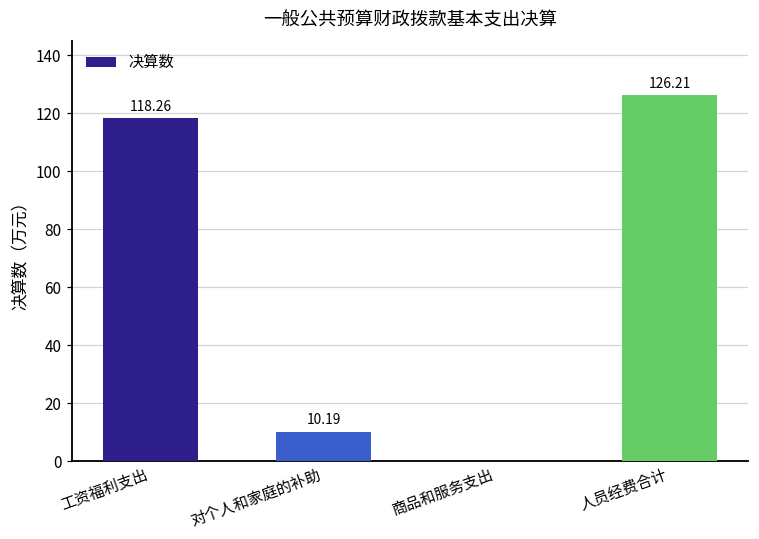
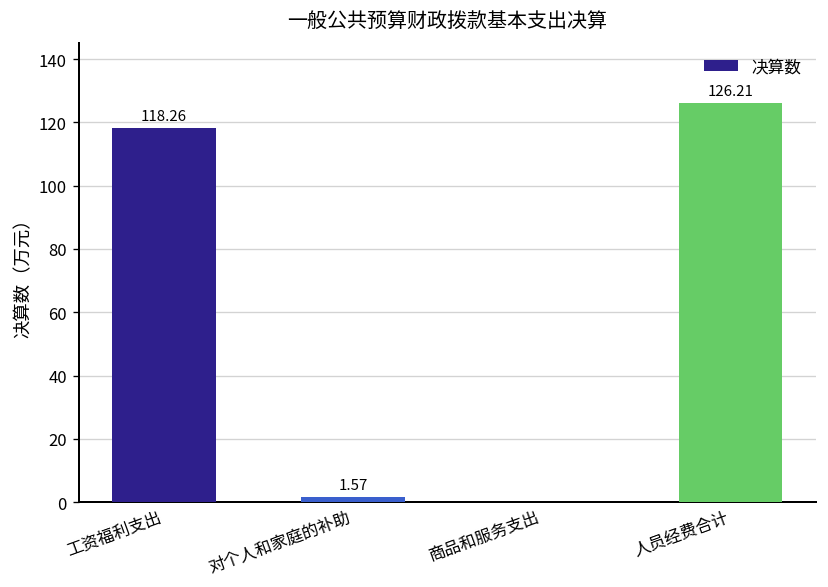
对个人和家庭的补助: 10.19 -> 1.57
